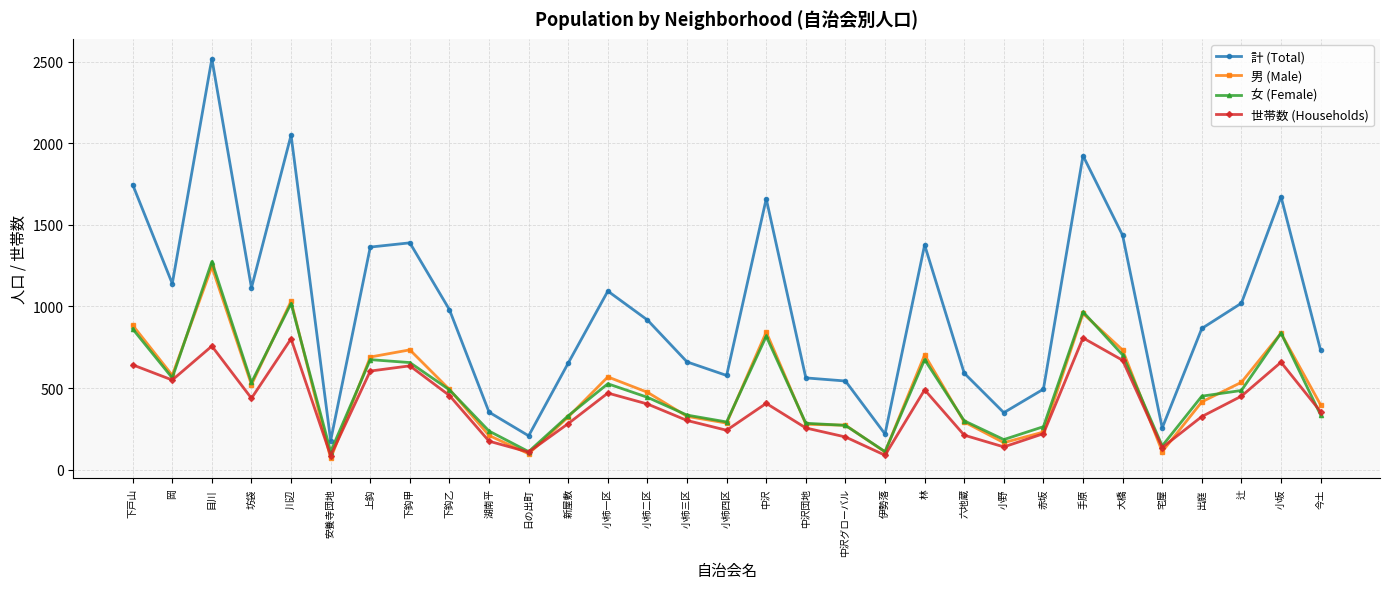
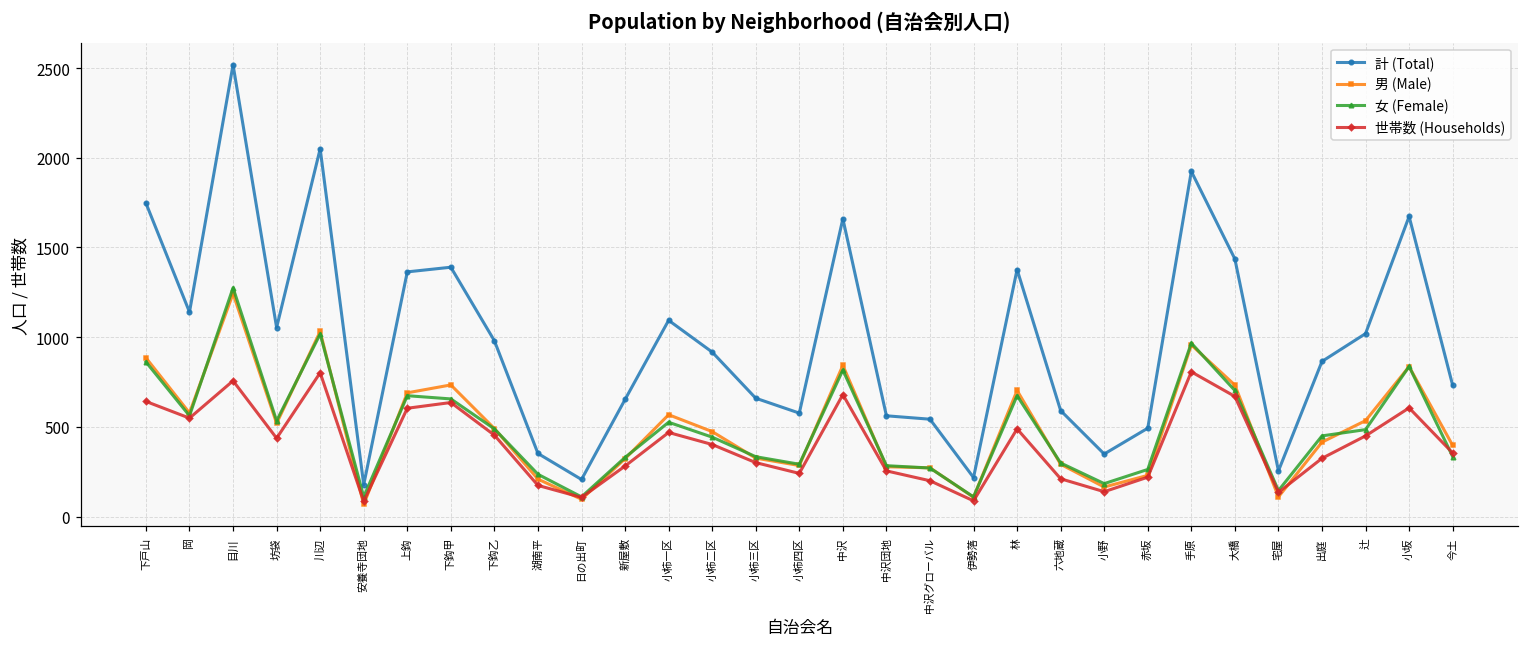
計 (Total), 坊袋: 1110 -> 1050
世帯数 (Households), 中沢: 410 -> 680
世帯数 (Households), 小坂: 660 -> 610
